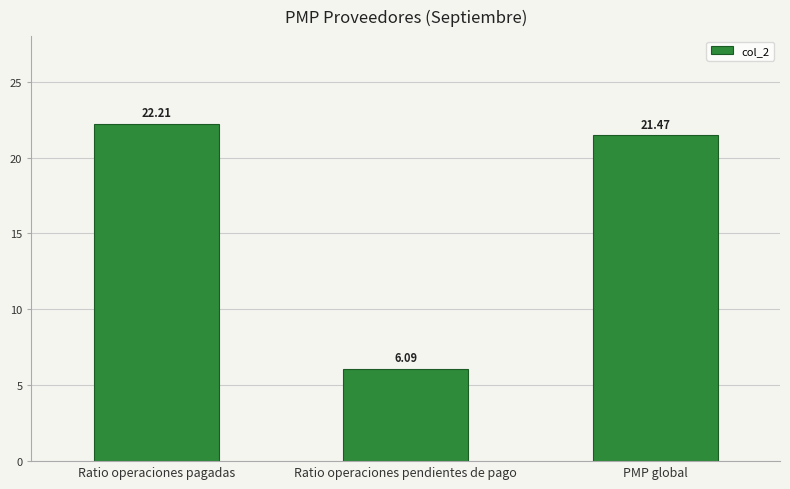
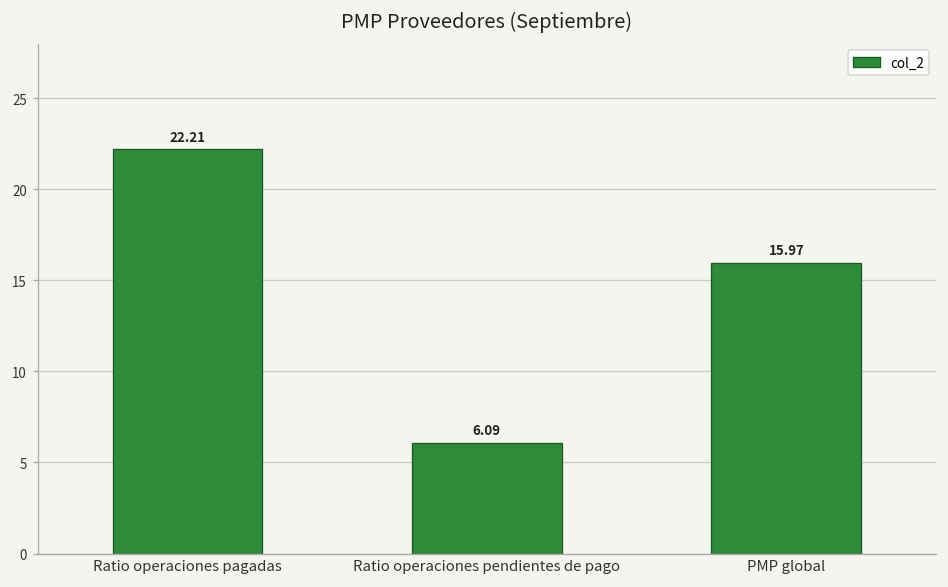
PMP global: 21.47 -> 15.97
